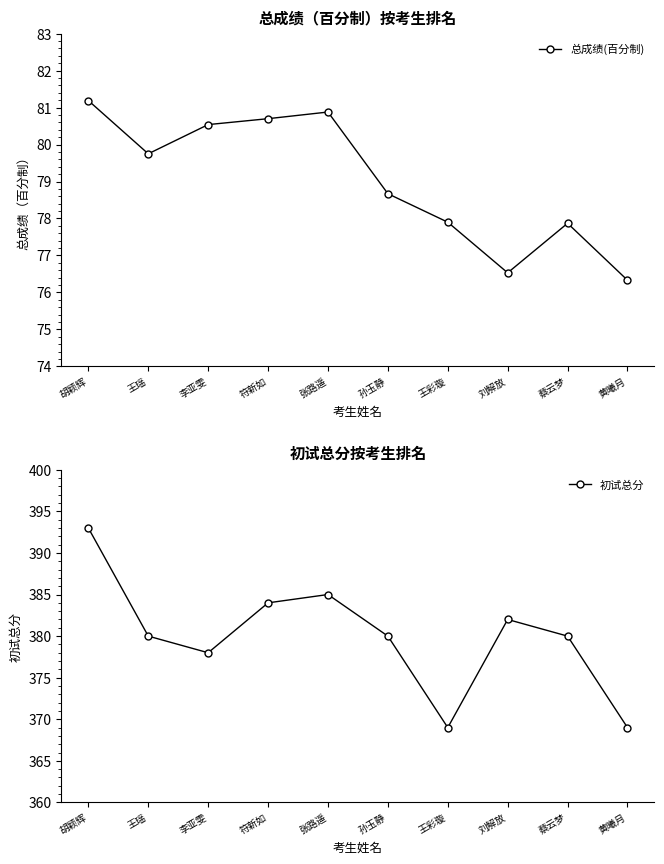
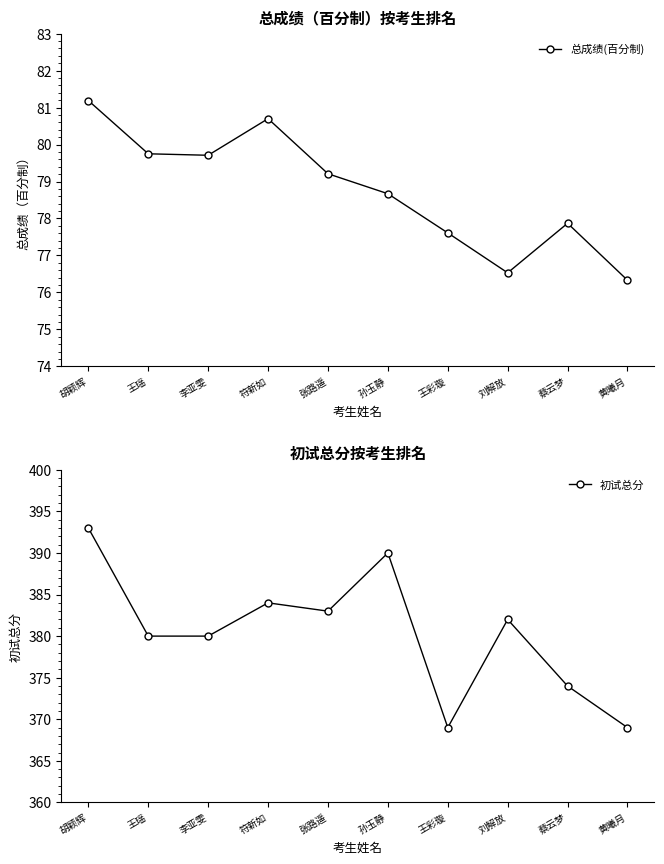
总成绩（百分制）按考生排名, 李亚雯: 80.5 -> 79.7
总成绩（百分制）按考生排名, 张路遥: 80.9 -> 79.2
总成绩（百分制）按考生排名, 王彩璇: 77.9 -> 77.6
初试总分按考生排名, 李亚雯: 378 -> 380
初试总分按考生排名, 张路遥: 385 -> 383
初试总分按考生排名, 孙玉静: 380 -> 390
初试总分按考生排名, 蔡云梦: 380 -> 374
